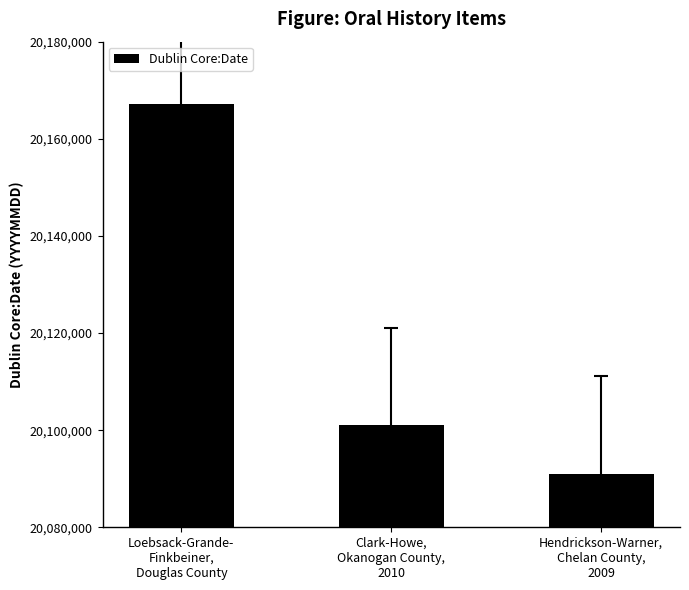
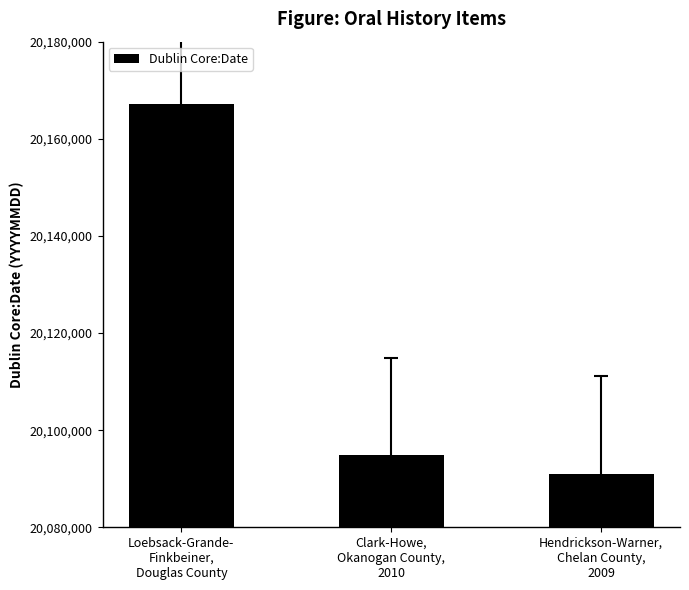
Dublin Core:Date, Clark-Howe, Okanogan County, 2010: 20,101,000 -> 20,095,000
